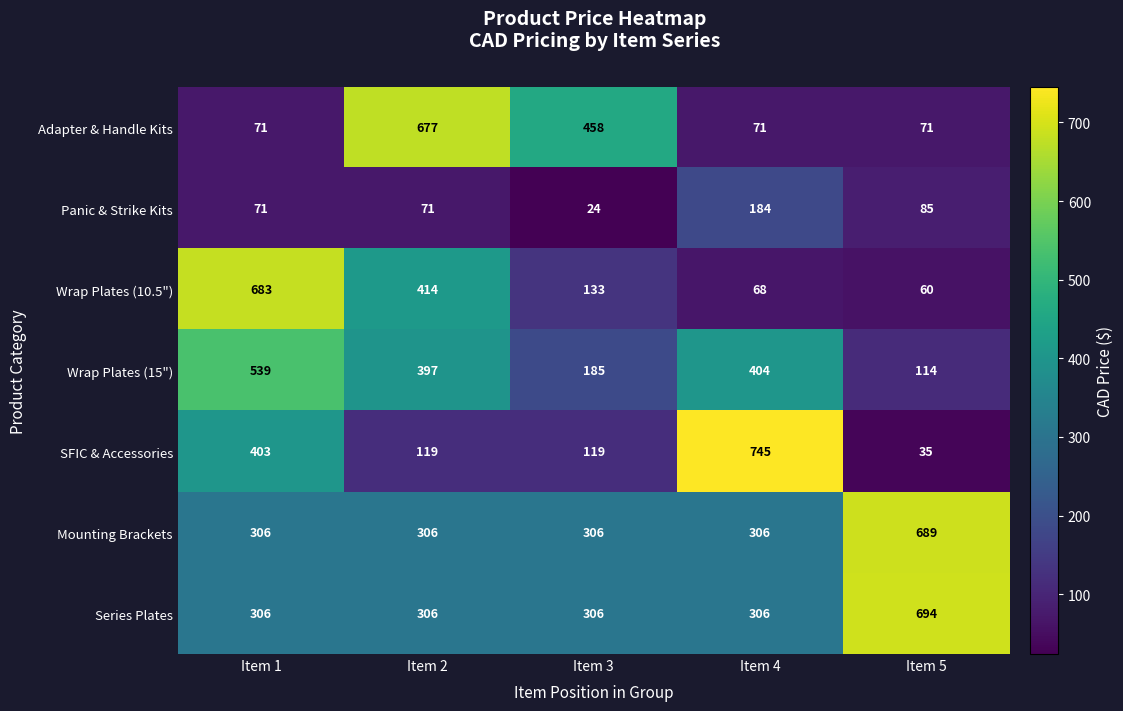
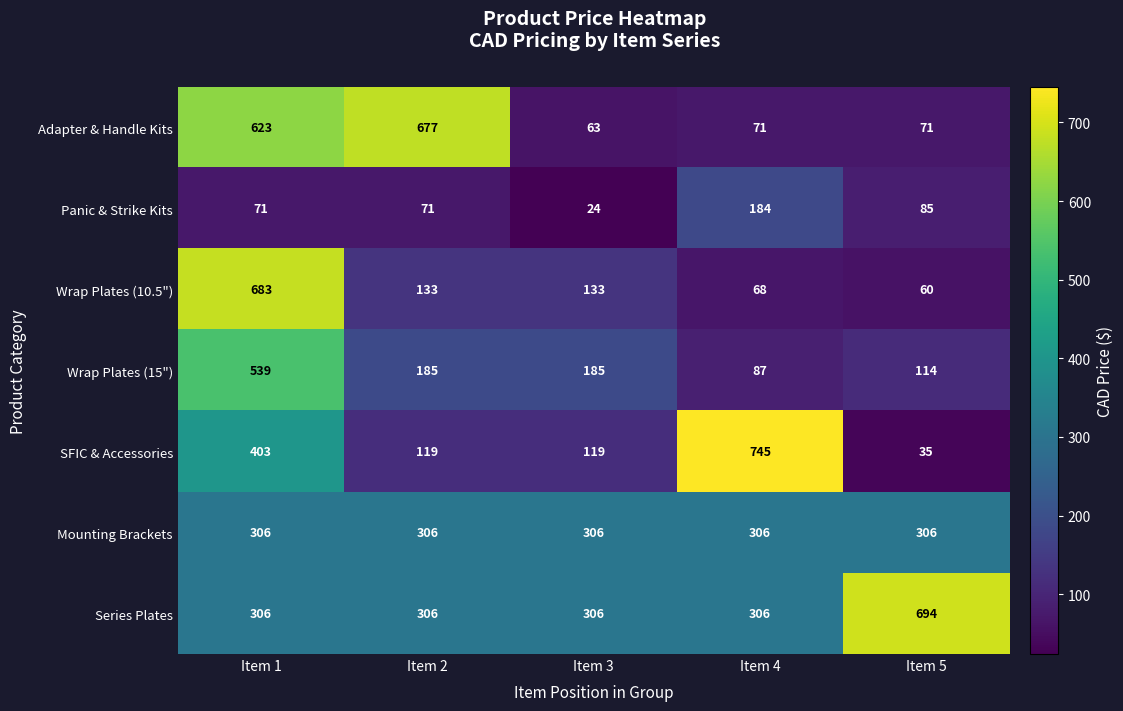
Adapter & Handle Kits, Item 1: 71 -> 623
Adapter & Handle Kits, Item 3: 458 -> 63
Wrap Plates (10.5"), Item 2: 414 -> 133
Wrap Plates (15"), Item 2: 397 -> 185
Wrap Plates (15"), Item 4: 404 -> 87
Mounting Brackets, Item 5: 689 -> 306
